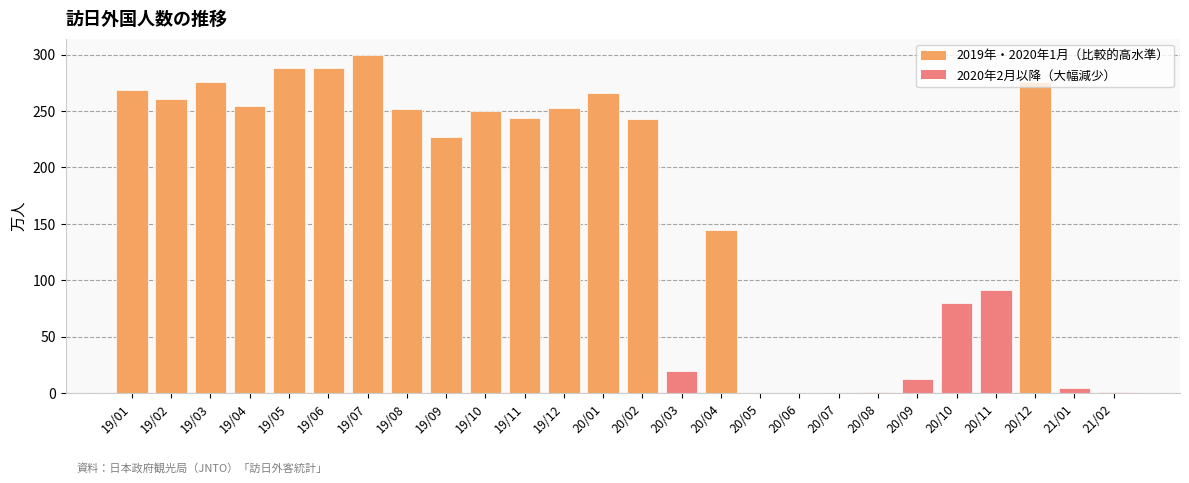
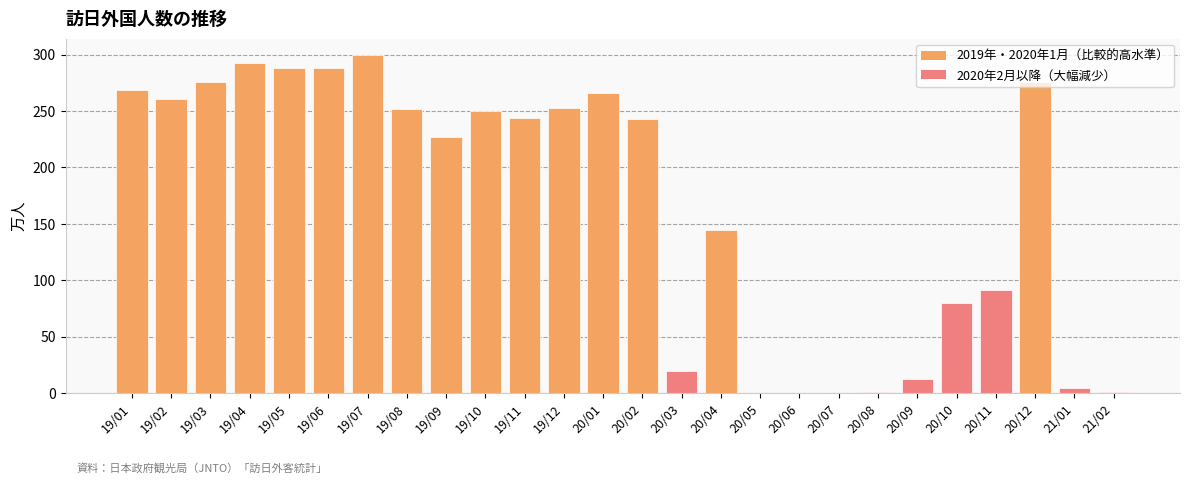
19/04: 254 -> 293
